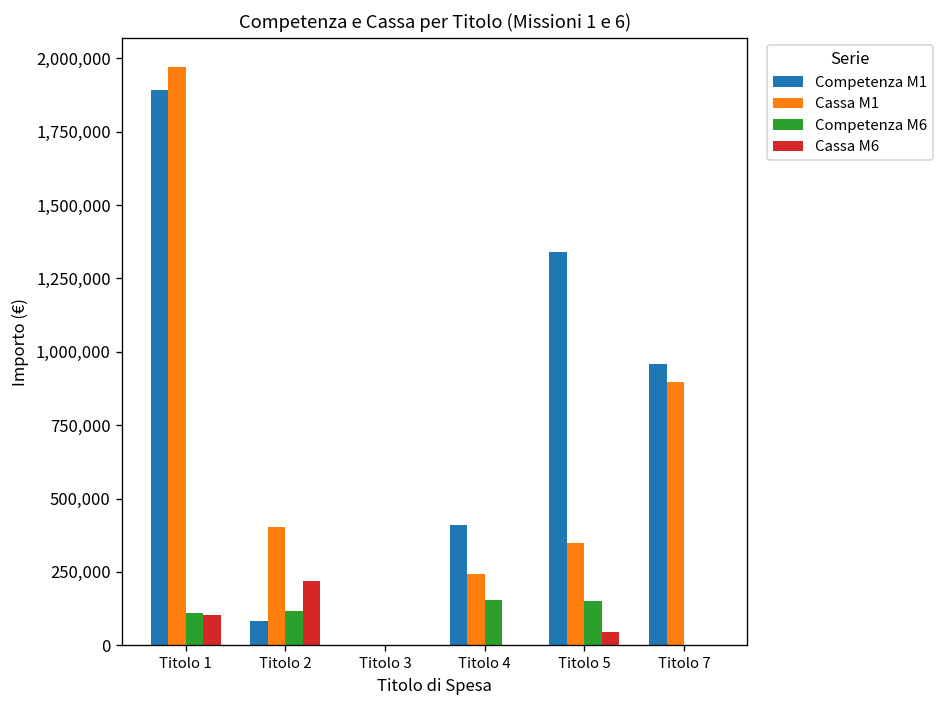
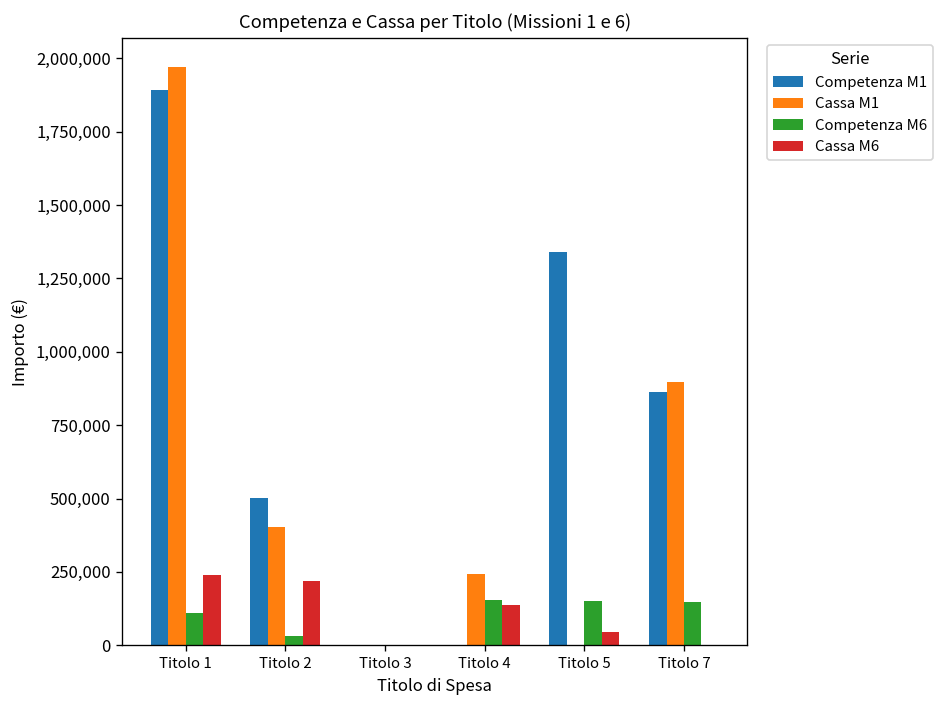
Cassa M6, Titolo 1: 100,000 -> 240,000
Competenza M1, Titolo 2: 80,000 -> 500,000
Competenza M6, Titolo 2: 120,000 -> 30,000
Competenza M1, Titolo 4: 410,000 -> 0
Cassa M6, Titolo 4: 0 -> 140,000
Cassa M1, Titolo 5: 350,000 -> 0
Competenza M1, Titolo 7: 960,000 -> 860,000
Competenza M6, Titolo 7: 0 -> 150,000
